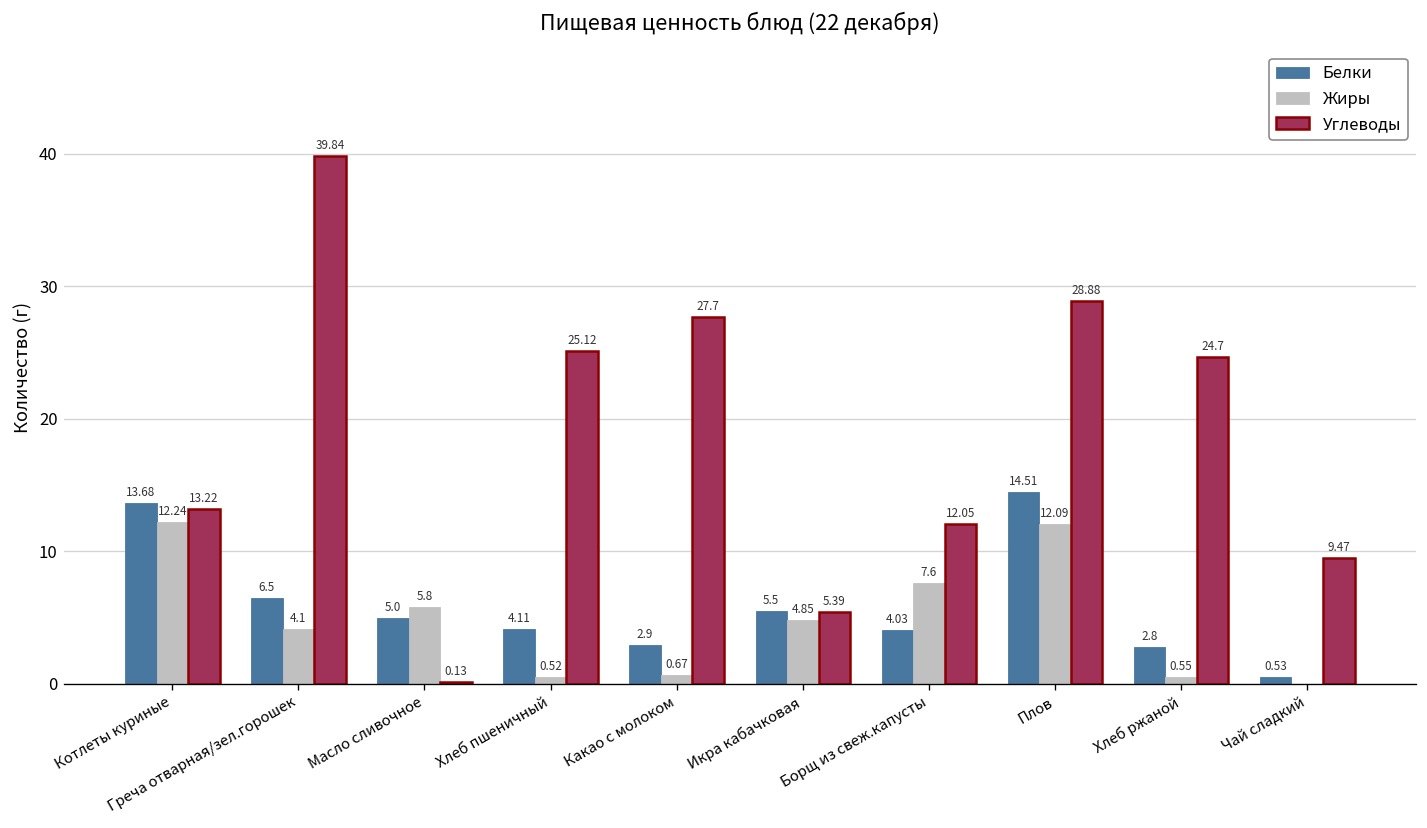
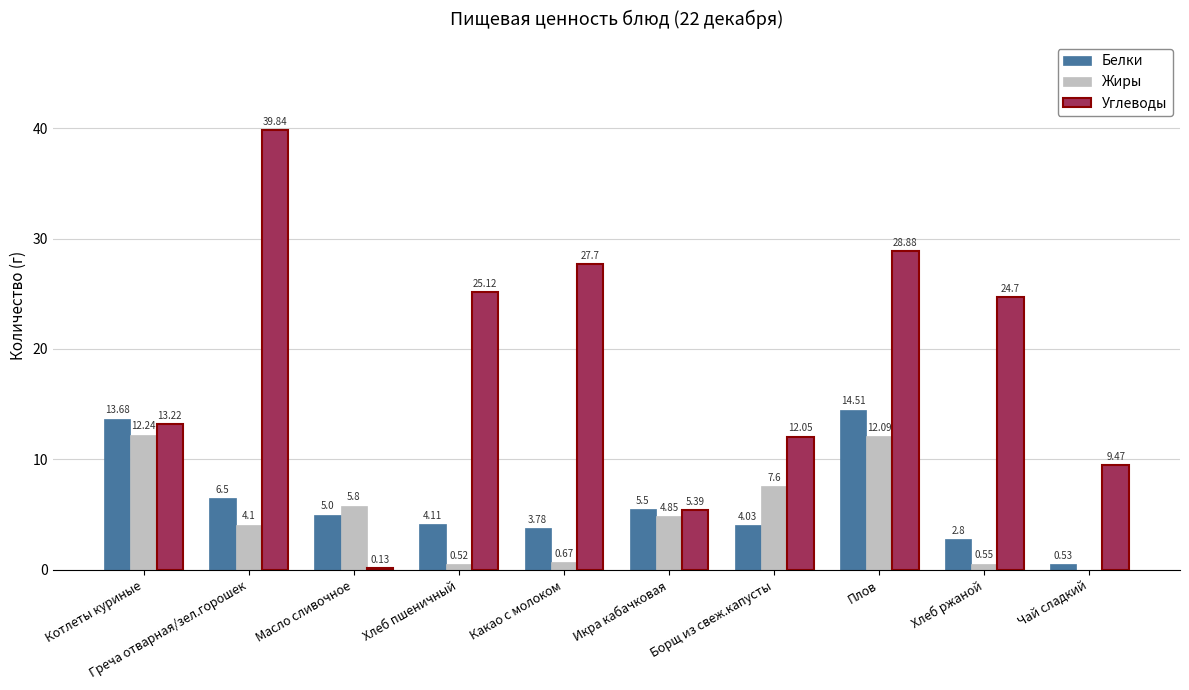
Белки, Какао с молоком: 2.9 -> 3.78
